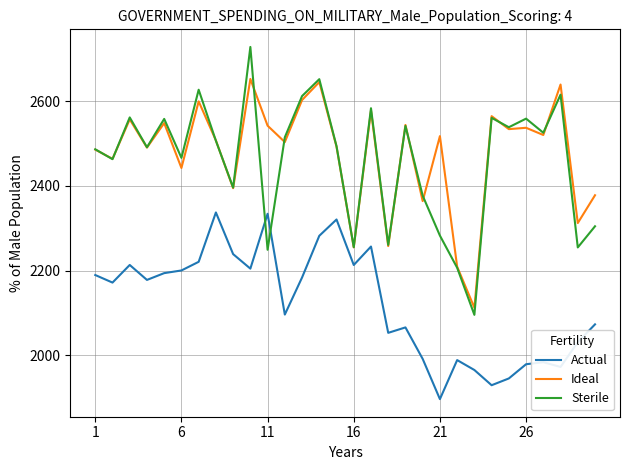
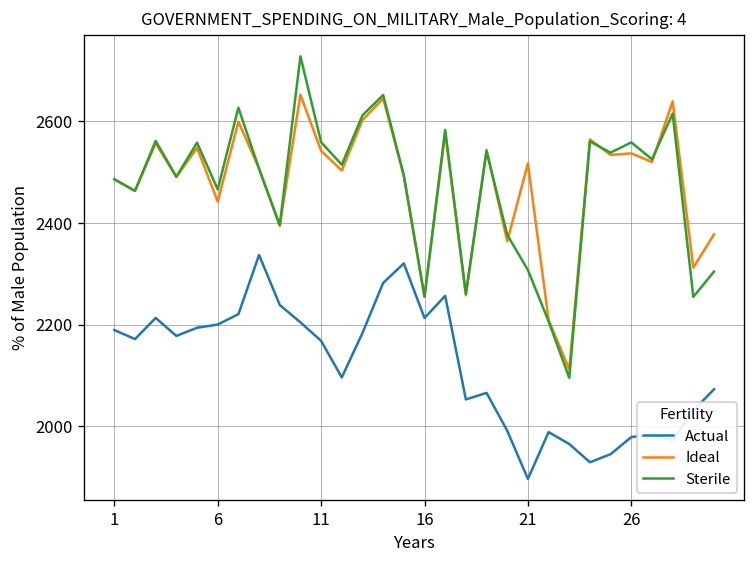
Actual, 11: 2330 -> 2170
Sterile, 11: 2250 -> 2560
Sterile, 21: 2280 -> 2310
